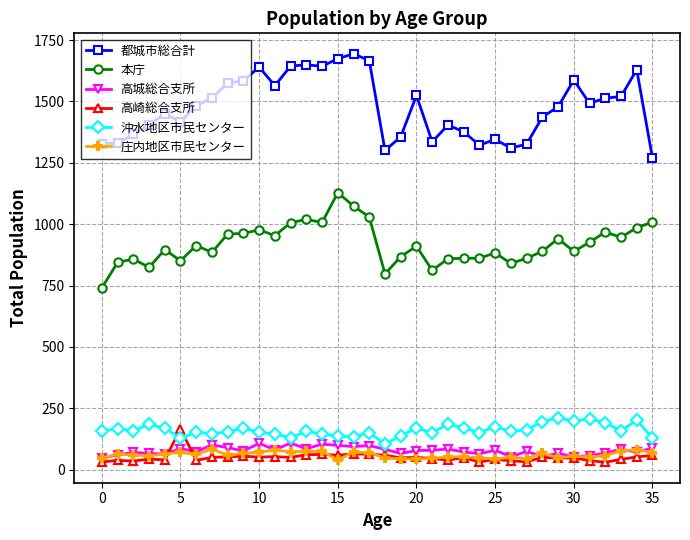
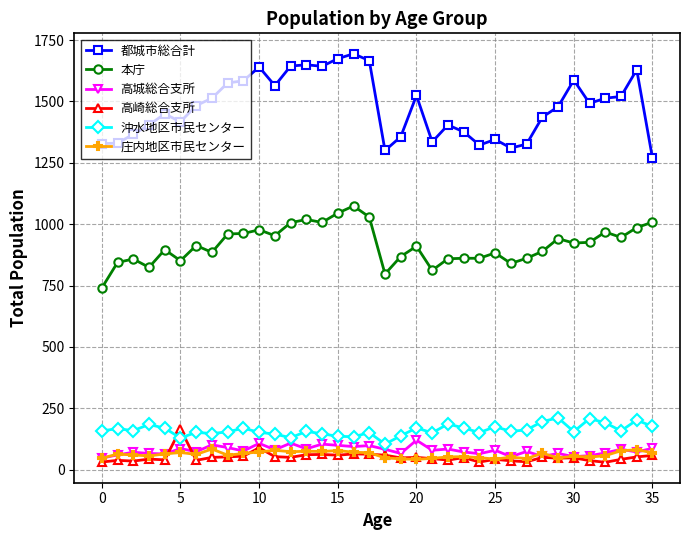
高崎総合支所, 10: 50 -> 90
本庁, 15: 1130 -> 1050
庄内地区市民センター, 15: 40 -> 80
高城総合支所, 20: 80 -> 120
本庁, 30: 890 -> 920
沖水地区市民センター, 30: 200 -> 160
沖水地区市民センター, 35: 130 -> 180
